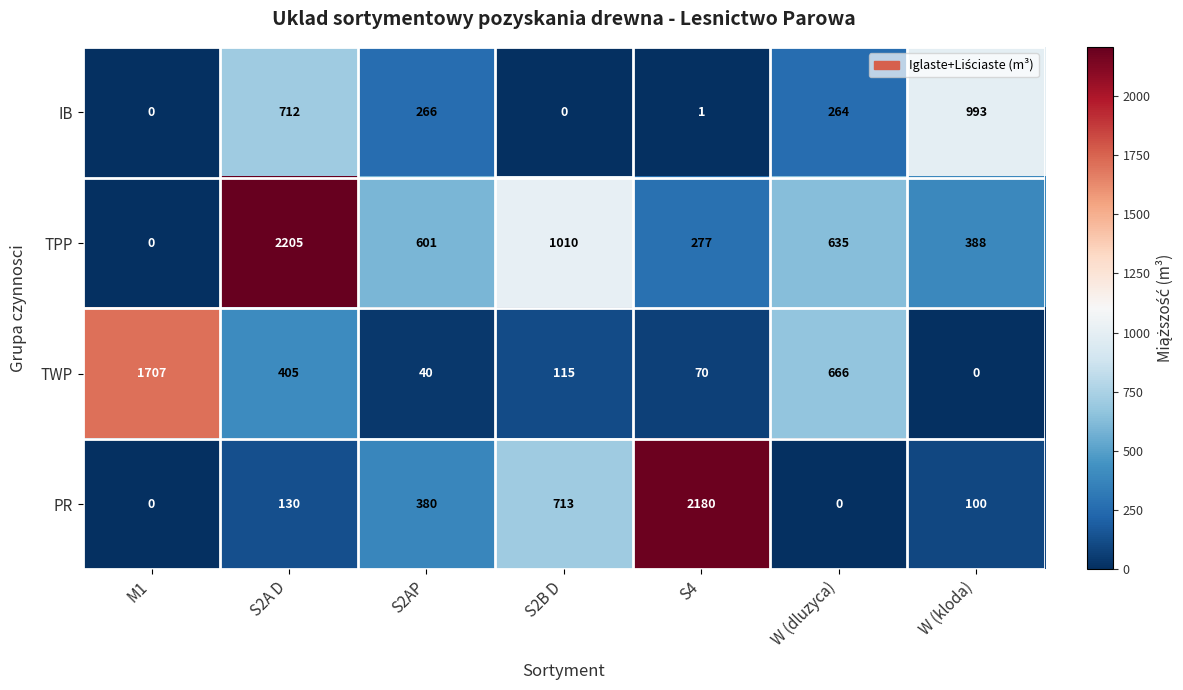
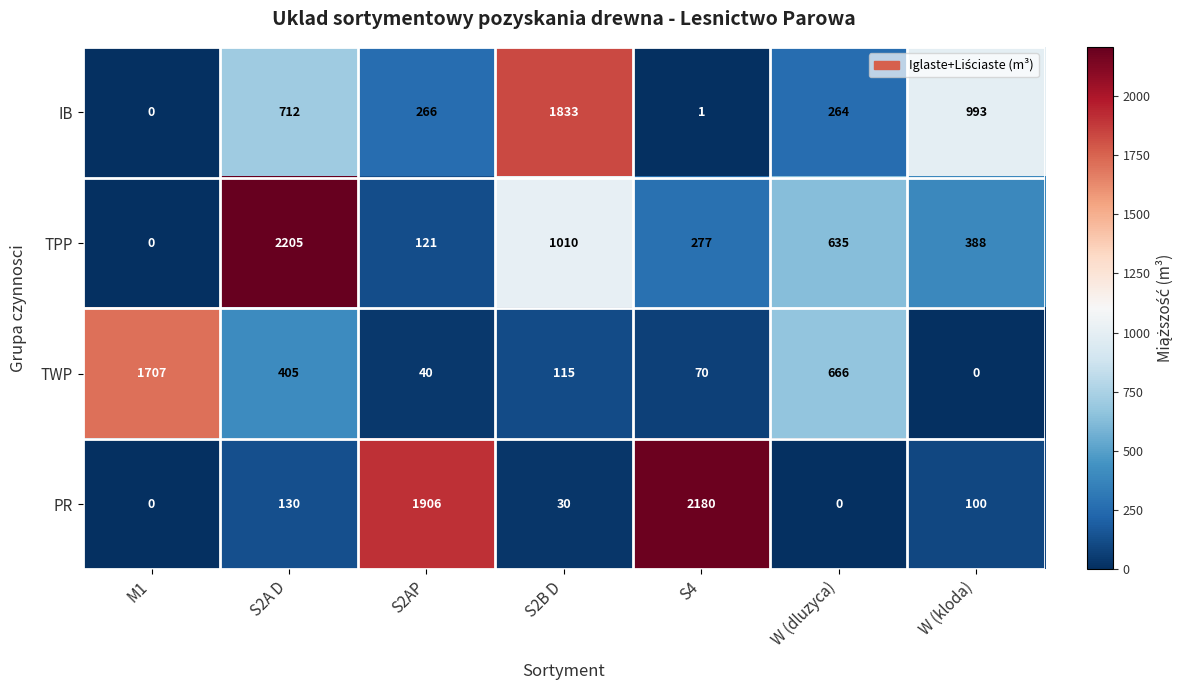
IB, S2B D: 0 -> 1833
TPP, S2AP: 601 -> 121
PR, S2AP: 380 -> 1906
PR, S2B D: 713 -> 30
